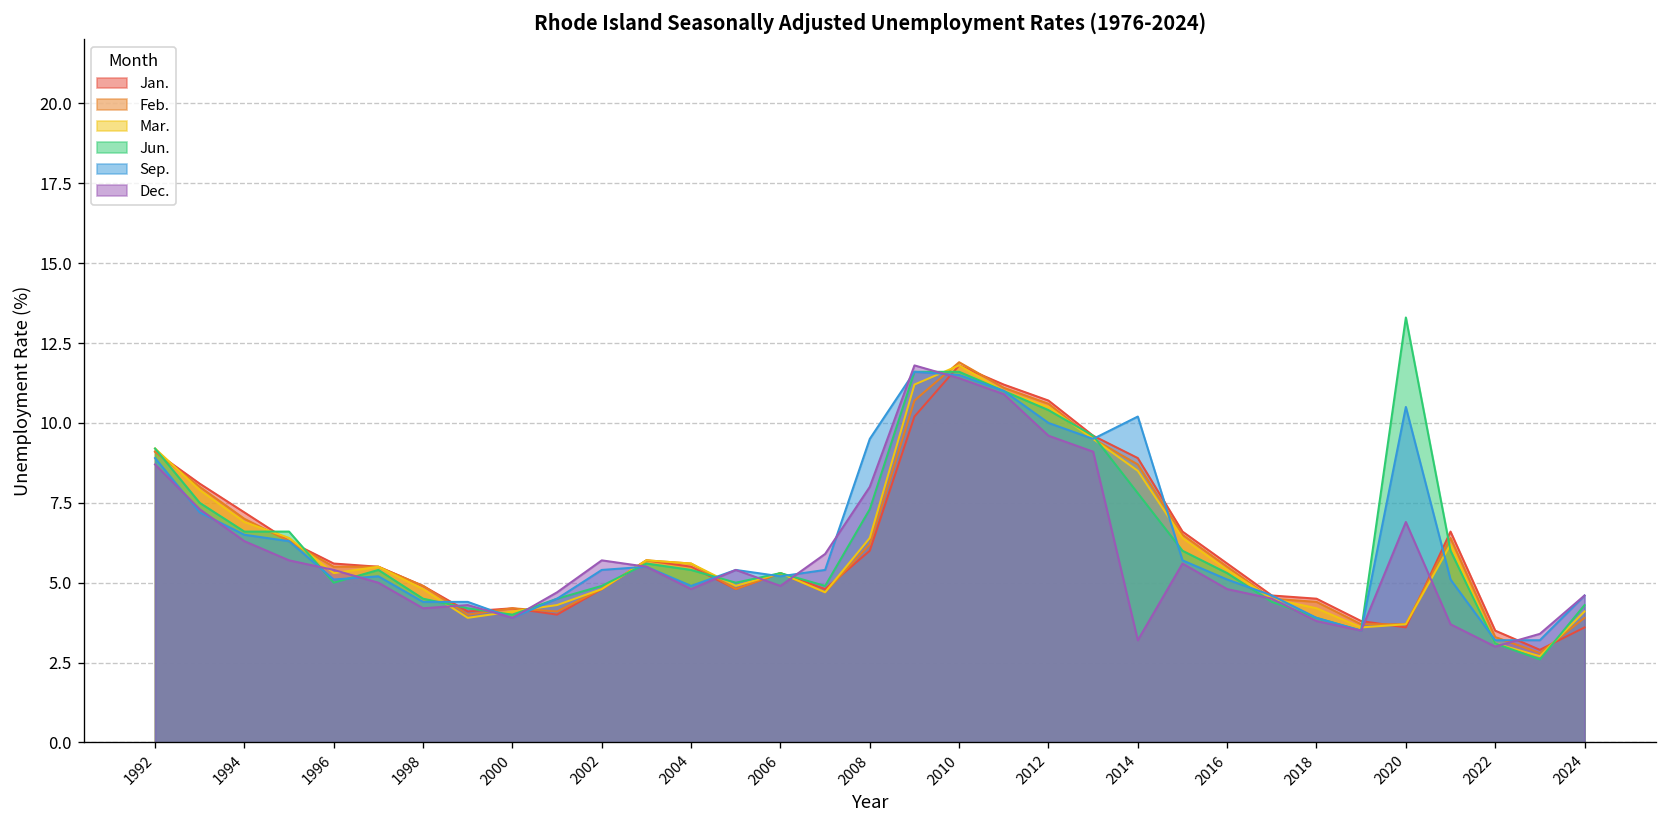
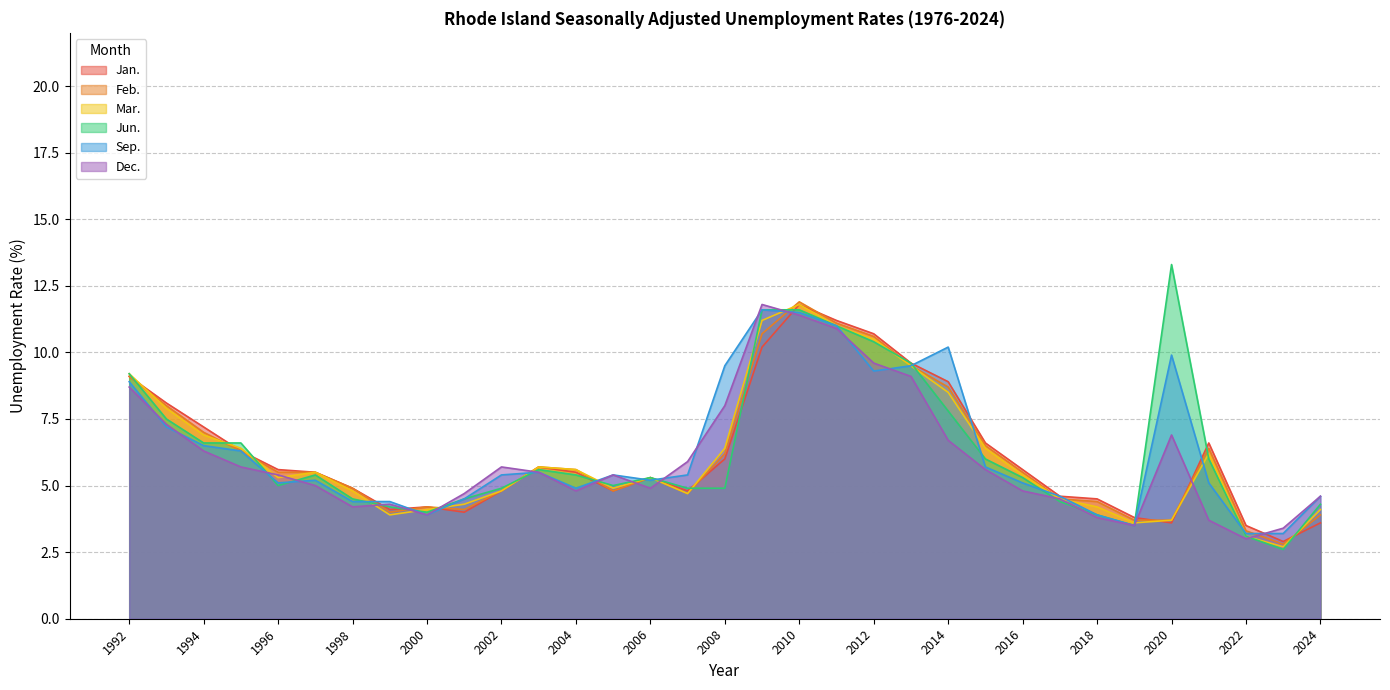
Jun., 2008: 7.3 -> 4.9
Sep., 2012: 10.0 -> 9.3
Dec., 2014: 3.2 -> 6.7
Sep., 2020: 10.5 -> 9.9
